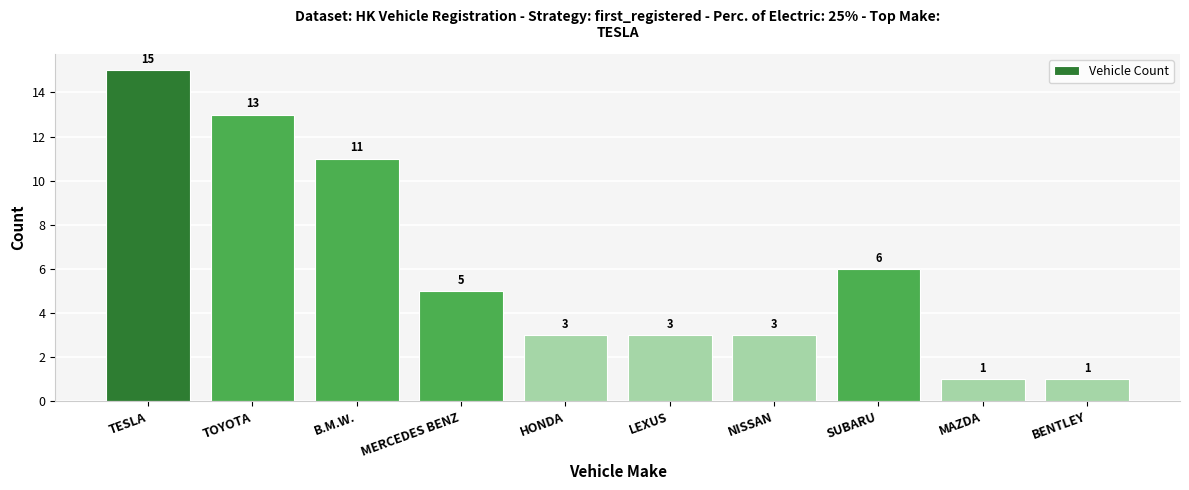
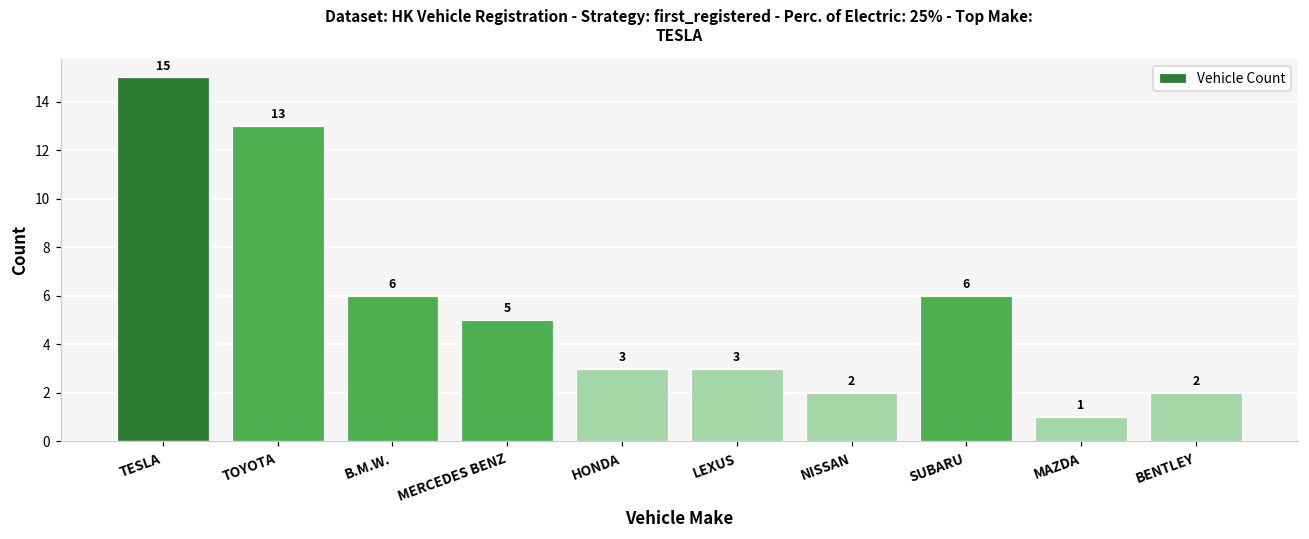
B.M.W.: 11 -> 6
NISSAN: 3 -> 2
BENTLEY: 1 -> 2
